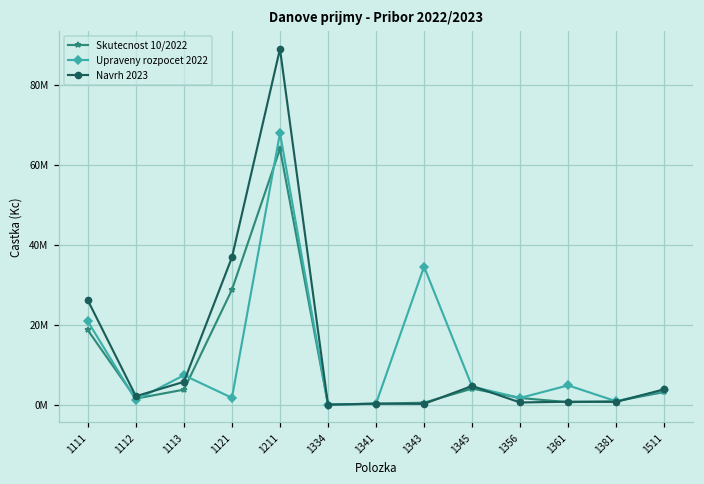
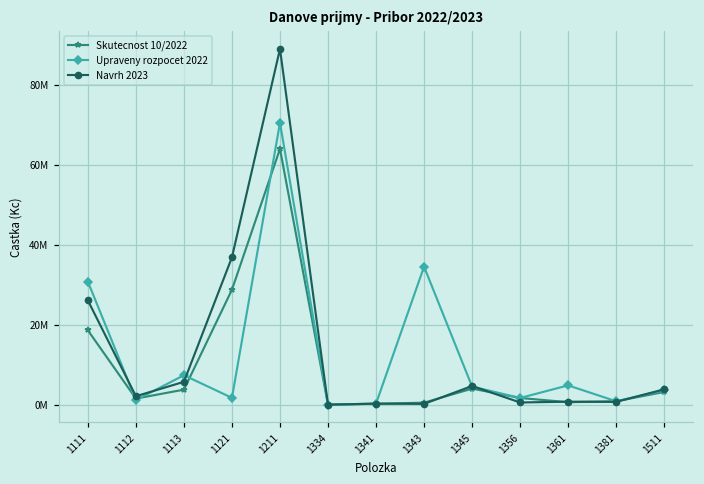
Upraveny rozpocet 2022, 1111: 21000000 -> 31000000
Upraveny rozpocet 2022, 1211: 68000000 -> 71000000
